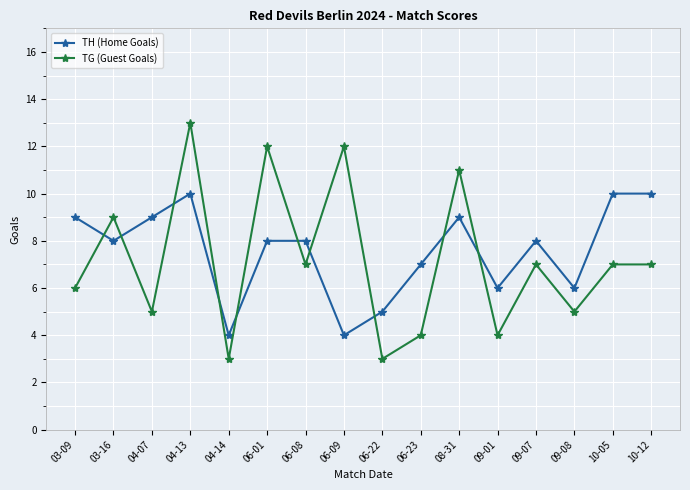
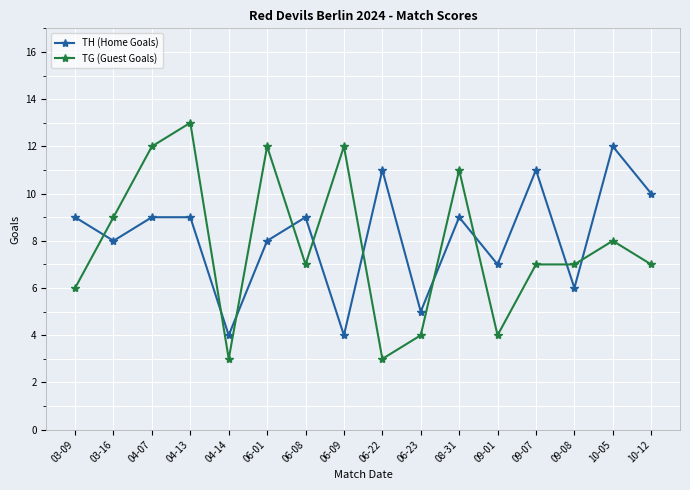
TG (Guest Goals), 04-07: 5 -> 12
TH (Home Goals), 04-13: 10 -> 9
TH (Home Goals), 06-08: 8 -> 9
TH (Home Goals), 06-22: 5 -> 11
TH (Home Goals), 06-23: 7 -> 5
TH (Home Goals), 09-01: 6 -> 7
TH (Home Goals), 09-07: 8 -> 11
TG (Guest Goals), 09-08: 5 -> 7
TH (Home Goals), 10-05: 10 -> 12
TG (Guest Goals), 10-05: 7 -> 8
